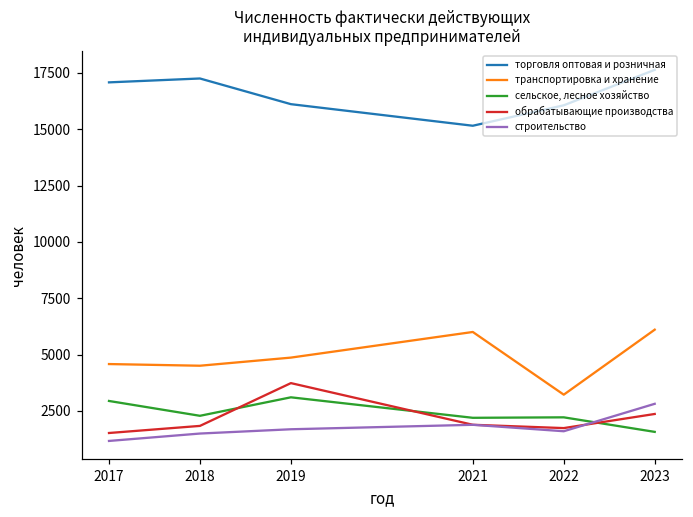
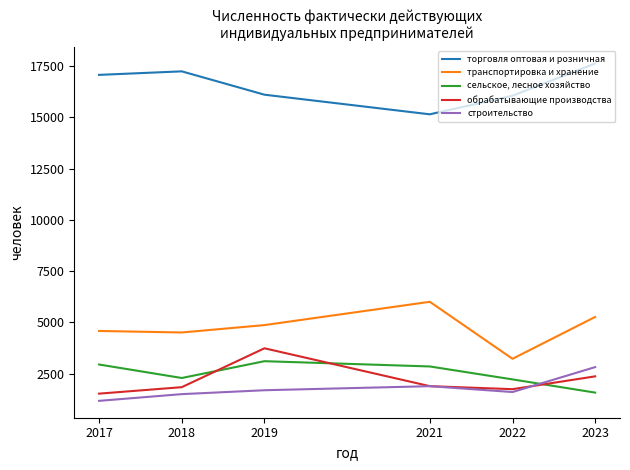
сельское, лесное хозяйство, 2021: 2200 -> 2800
транспортировка и хранение, 2023: 6100 -> 5300
